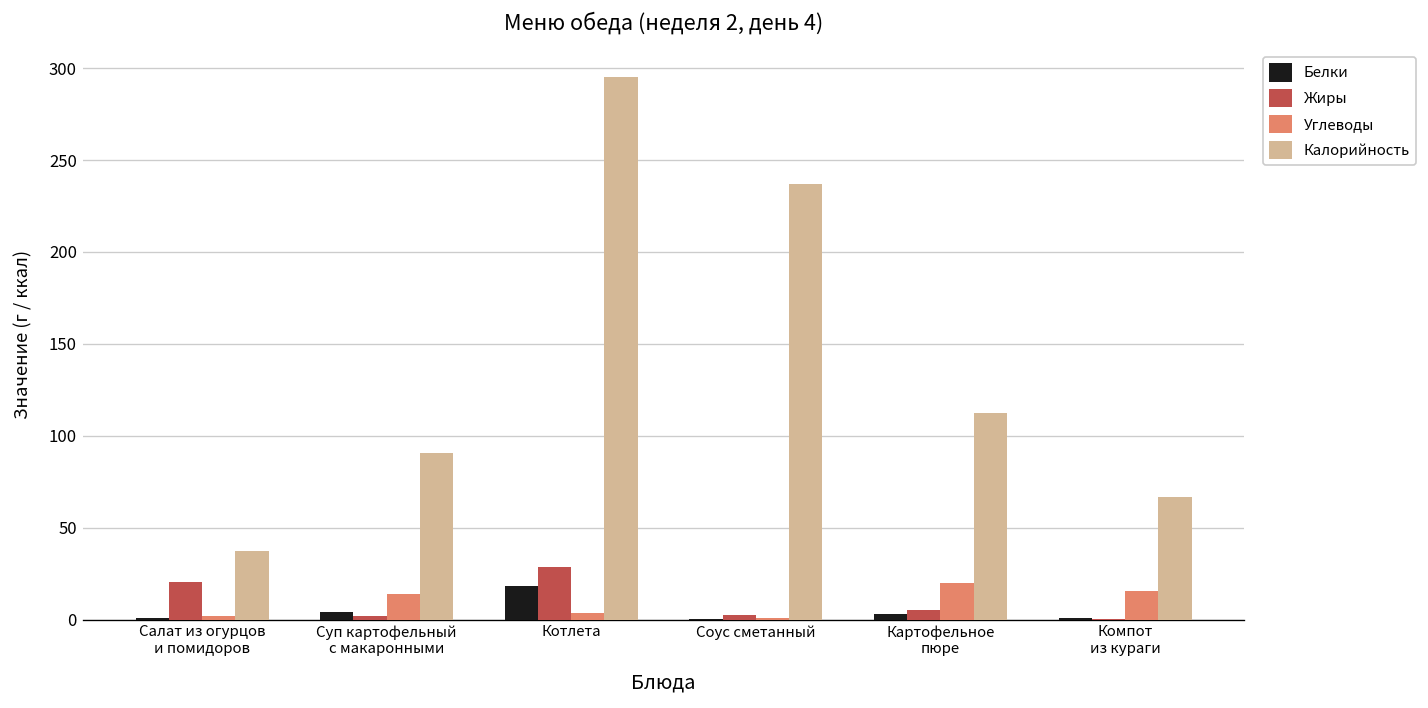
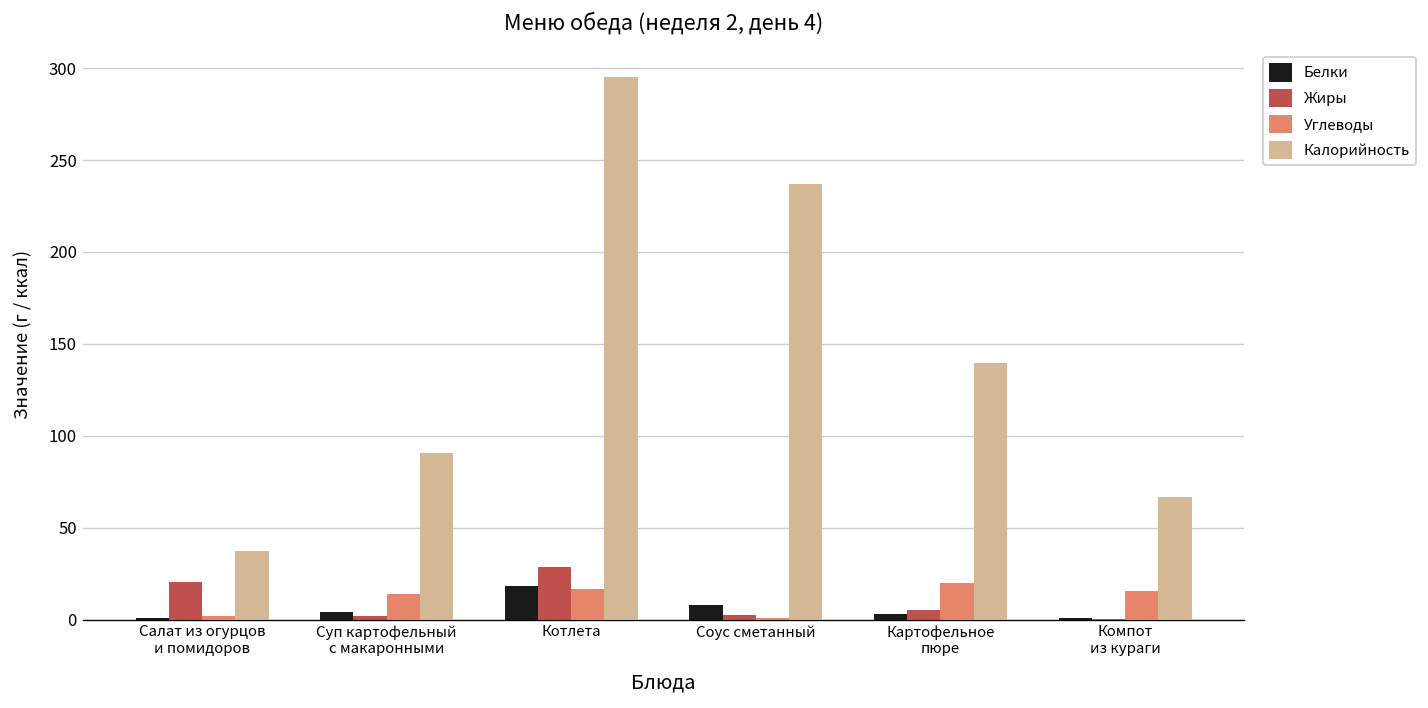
Углеводы, Котлета: 3 -> 16
Белки, Соус сметанный: 0 -> 8
Калорийность, Картофельное пюре: 112 -> 139
